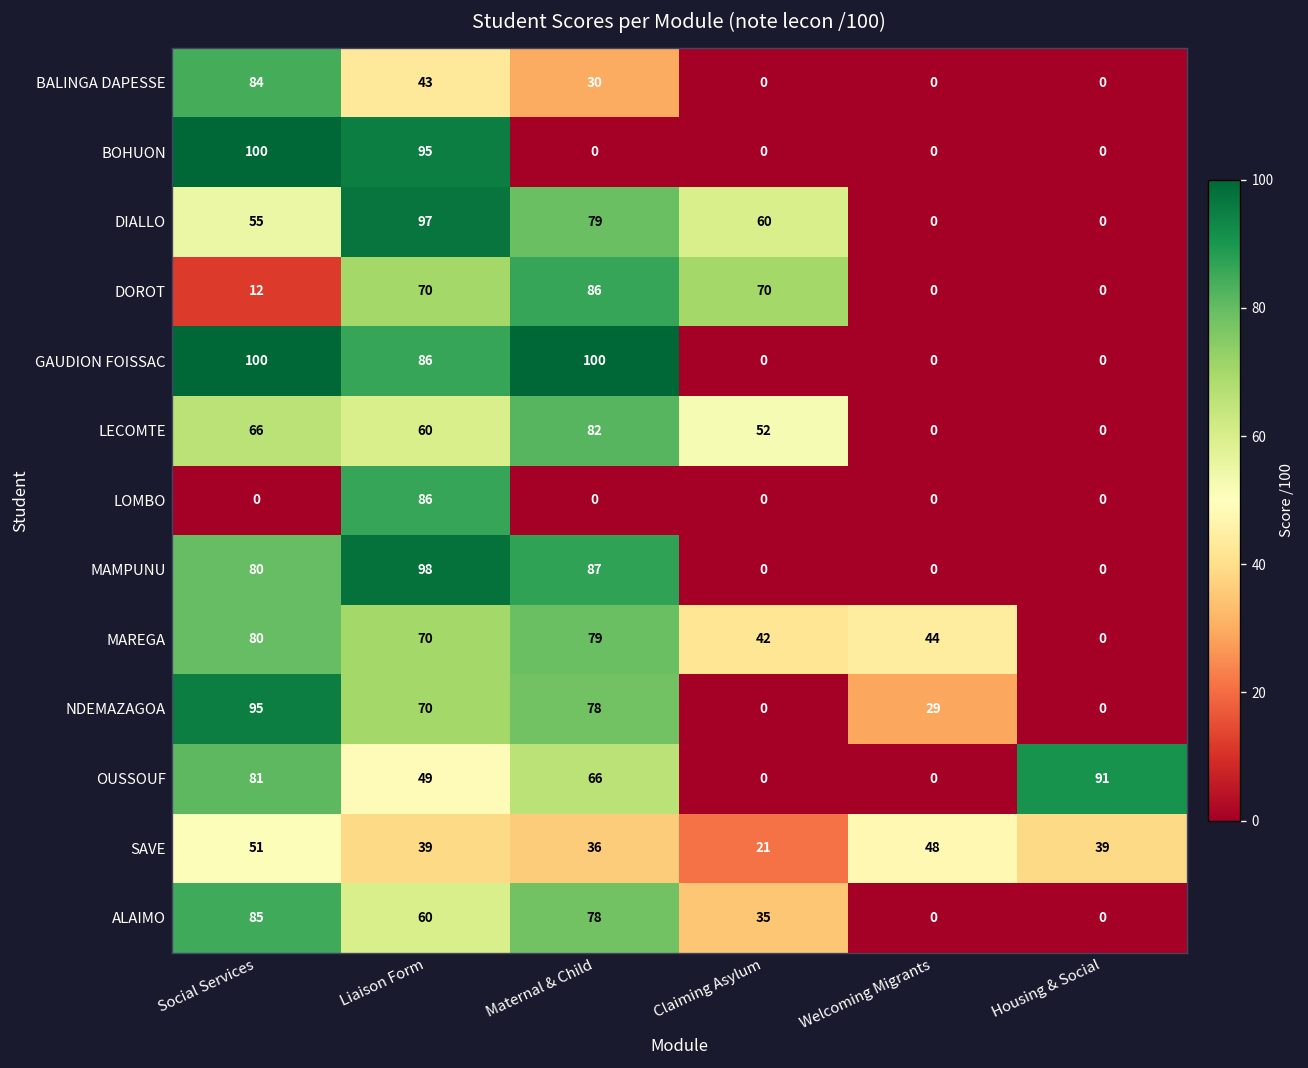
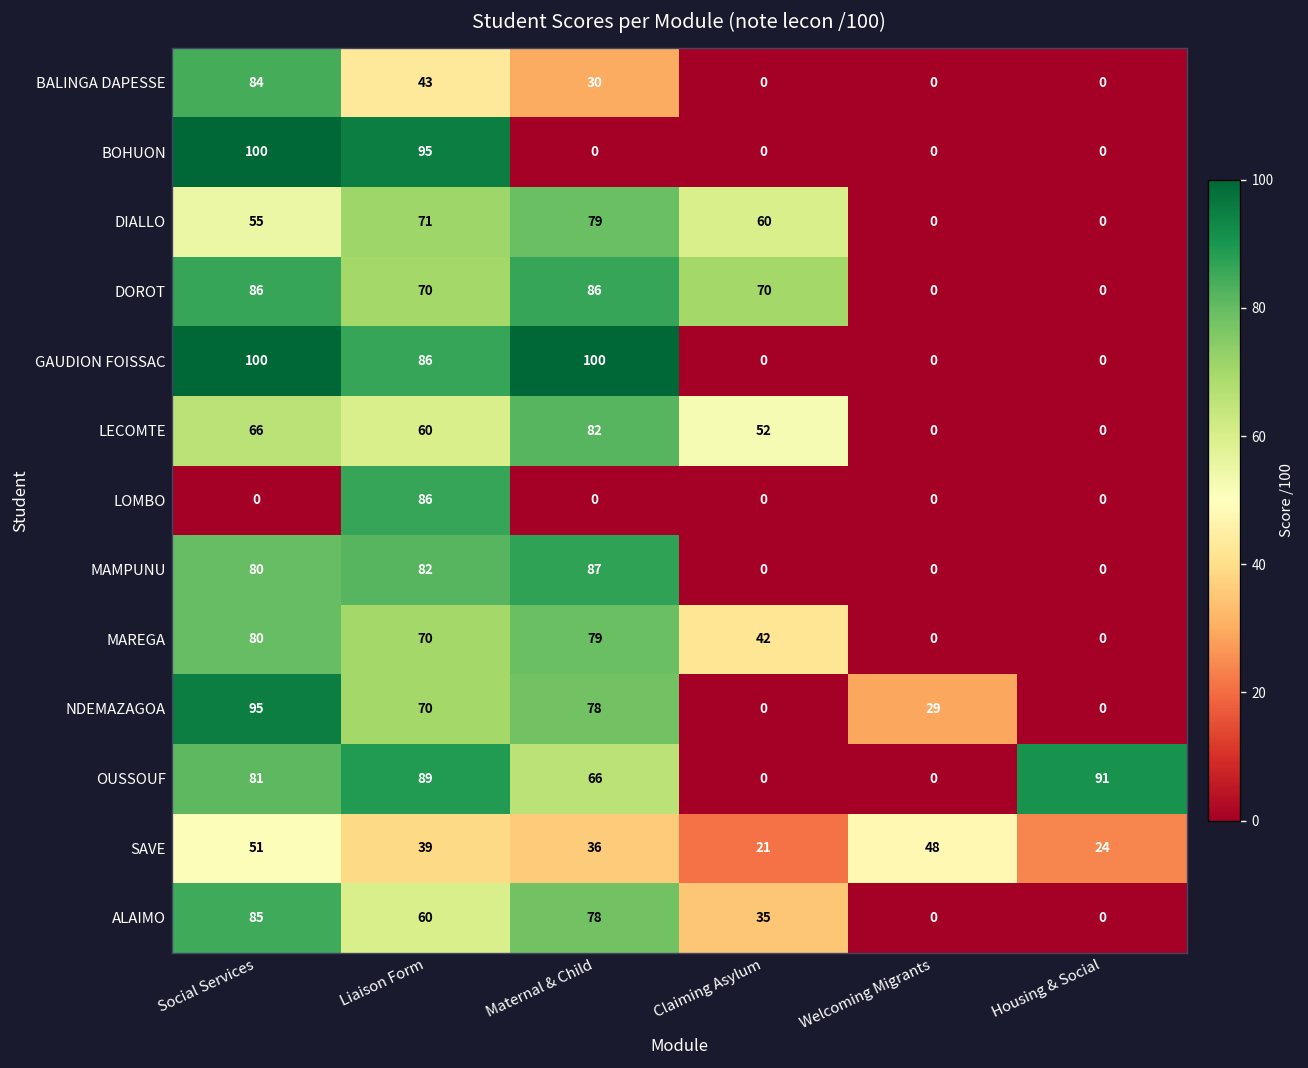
DIALLO, Liaison Form: 97 -> 71
DOROT, Social Services: 12 -> 86
MAMPUNU, Liaison Form: 98 -> 82
MAREGA, Welcoming Migrants: 44 -> 0
OUSSOUF, Liaison Form: 49 -> 89
SAVE, Housing & Social: 39 -> 24
